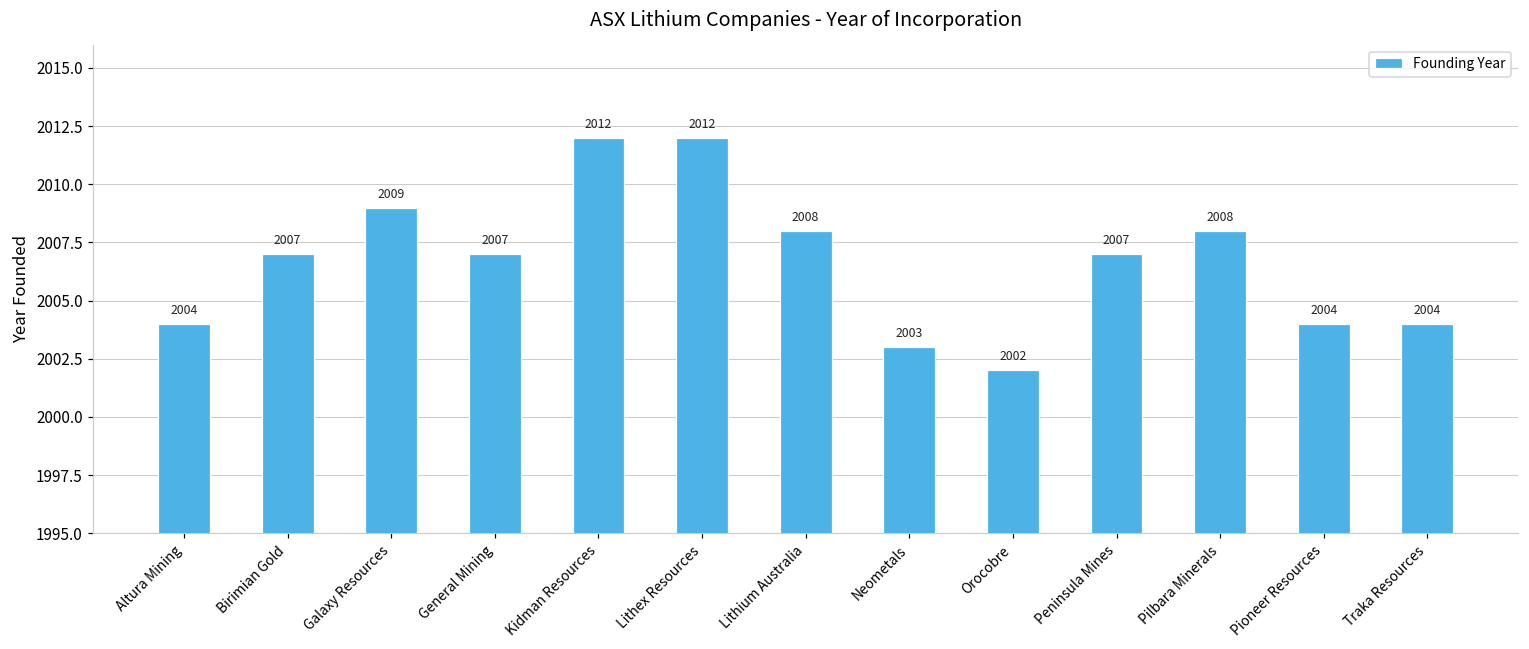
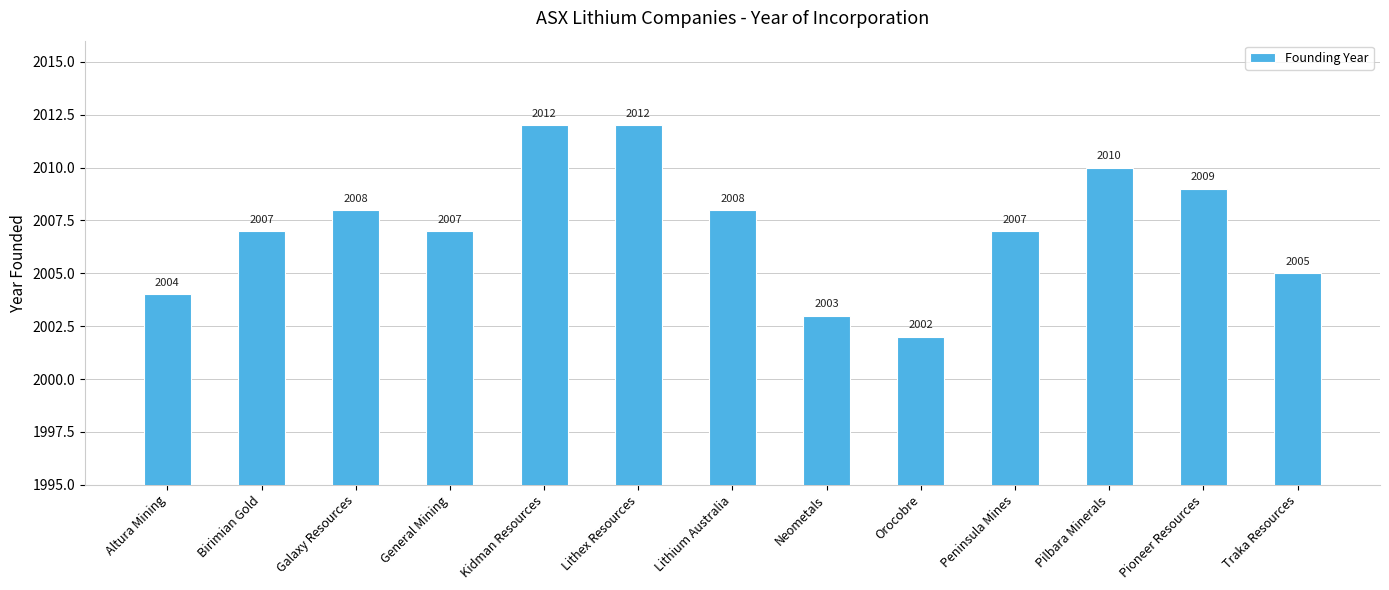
Galaxy Resources: 2009 -> 2008
Pilbara Minerals: 2008 -> 2010
Pioneer Resources: 2004 -> 2009
Traka Resources: 2004 -> 2005
